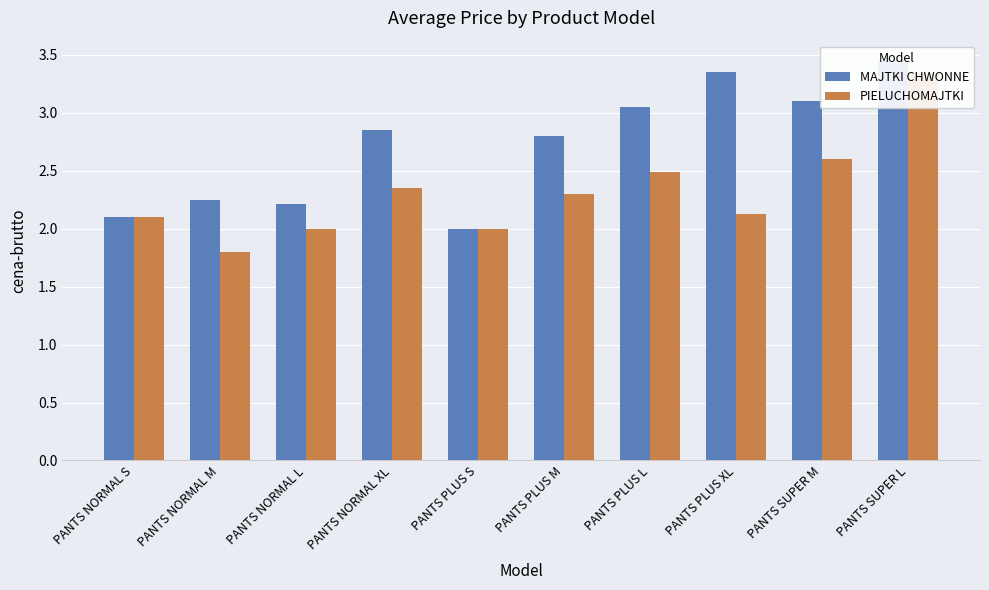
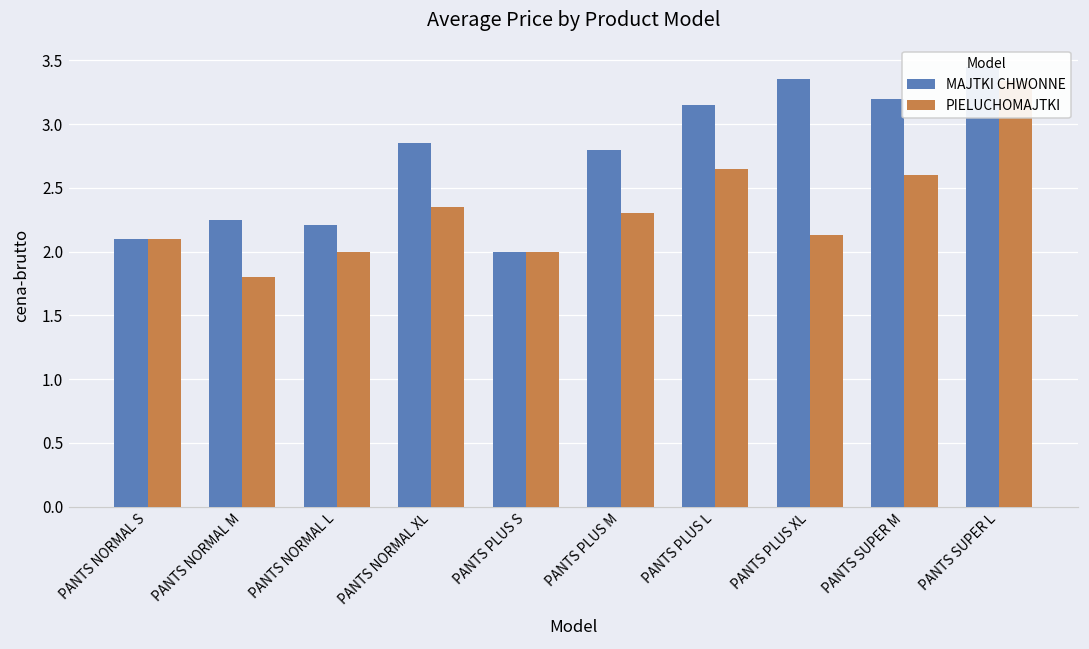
MAJTKI CHWONNE, PANTS PLUS L: 3.05 -> 3.15
PIELUCHOMAJTKI, PANTS PLUS L: 2.49 -> 2.65
MAJTKI CHWONNE, PANTS SUPER M: 3.1 -> 3.2
